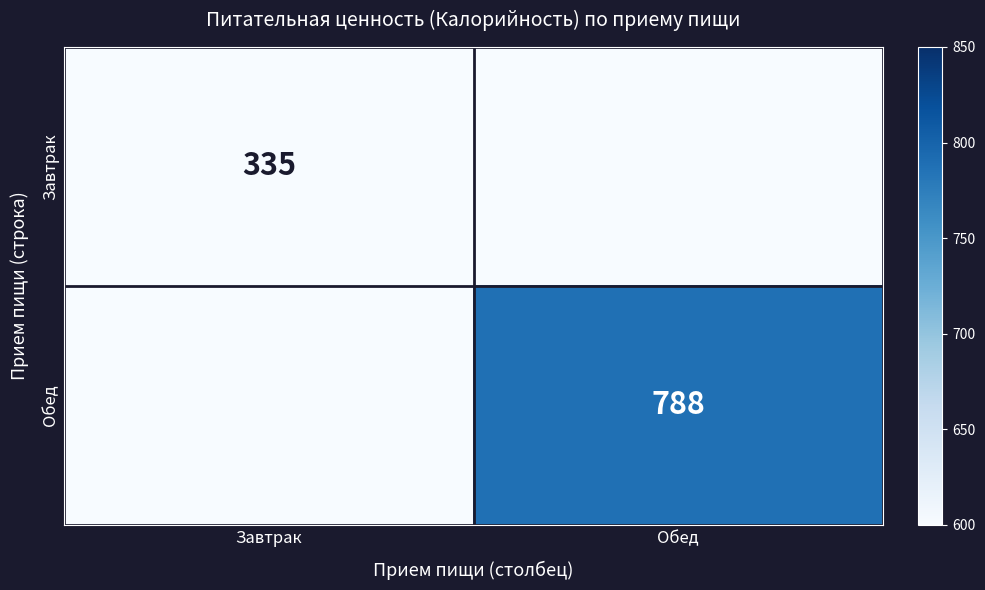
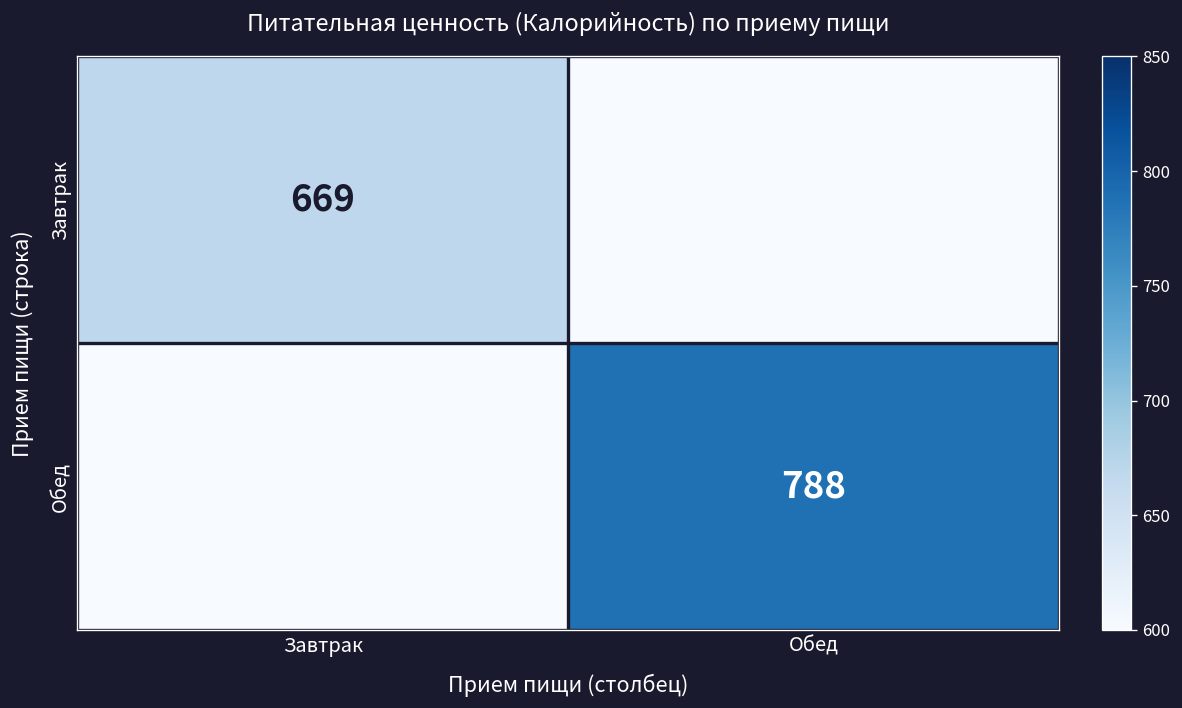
Завтрак, Завтрак: 335 -> 669
